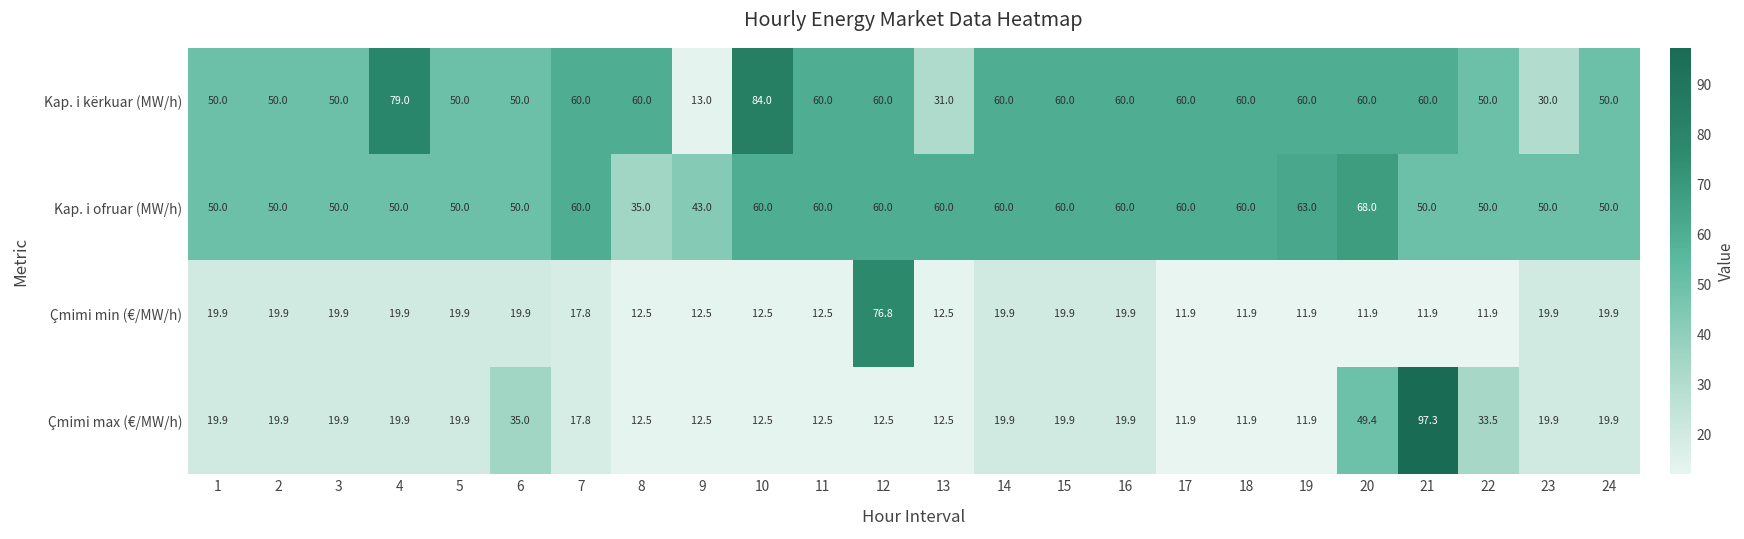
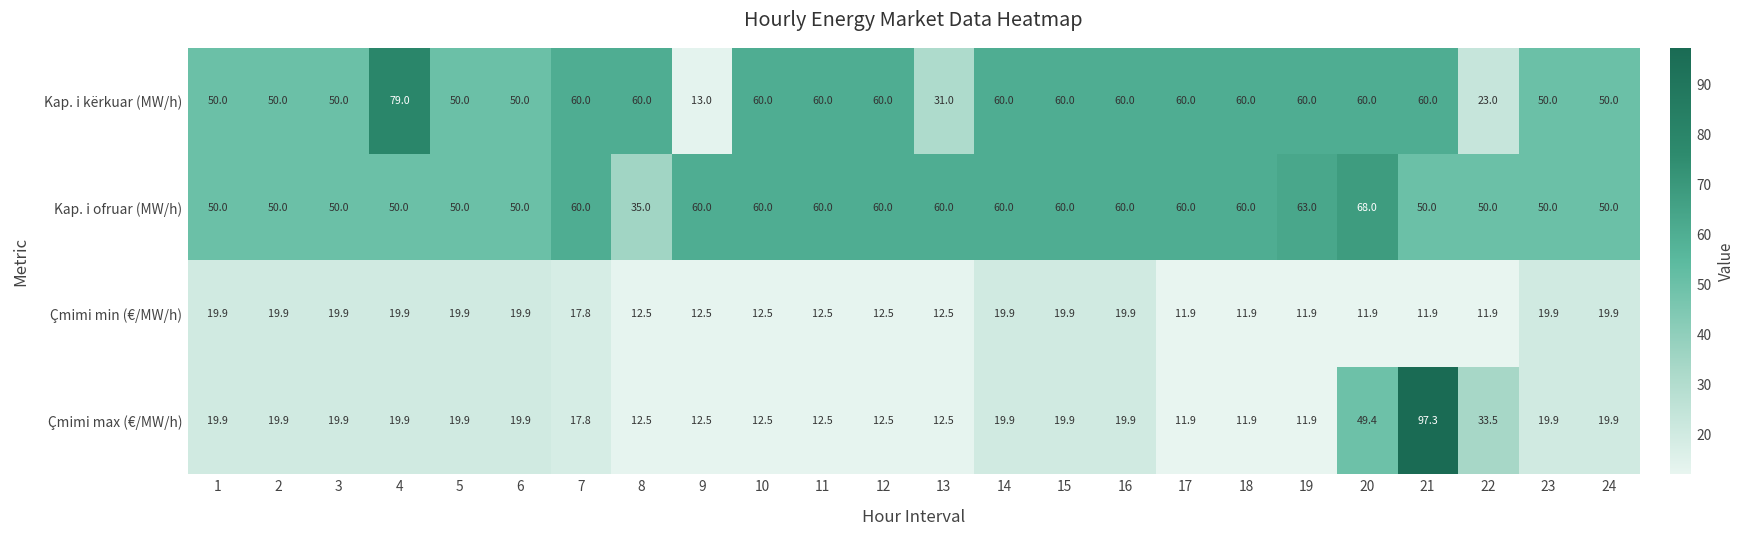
Kap. i kërkuar (MW/h), 10: 84.0 -> 60.0
Kap. i kërkuar (MW/h), 22: 50.0 -> 23.0
Kap. i kërkuar (MW/h), 23: 30.0 -> 50.0
Kap. i ofruar (MW/h), 9: 43.0 -> 60.0
Çmimi min (€/MW/h), 12: 76.8 -> 12.5
Çmimi max (€/MW/h), 6: 35.0 -> 19.9
